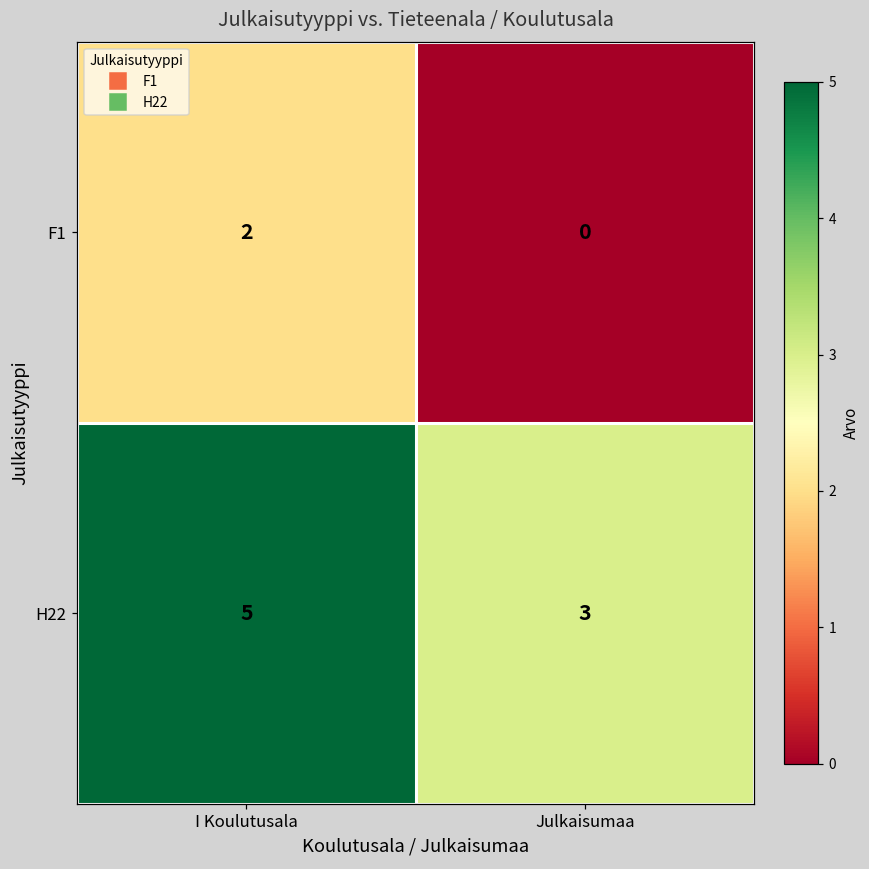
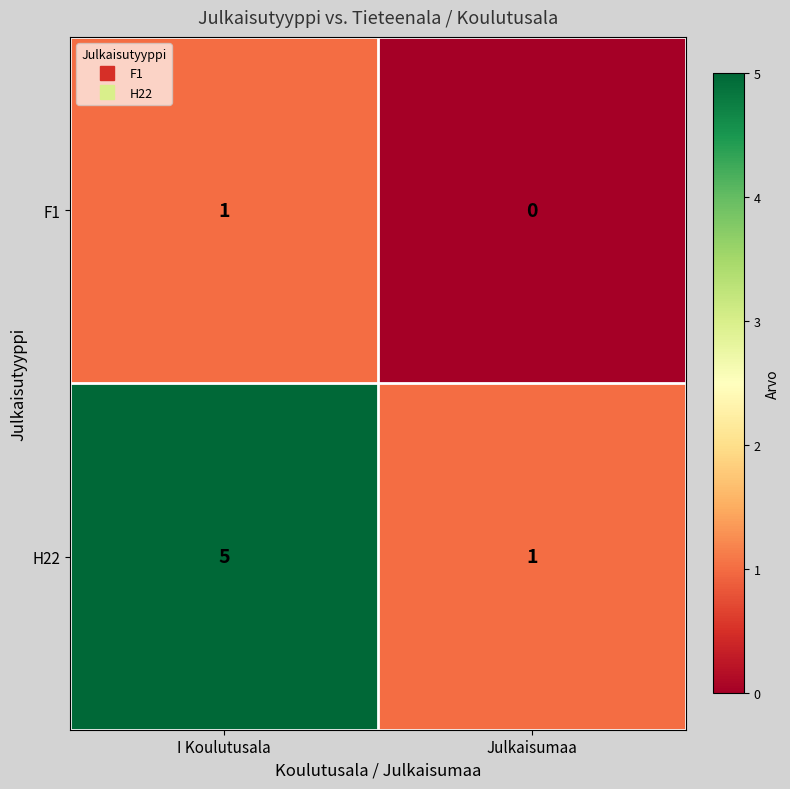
F1, I Koulutusala: 2 -> 1
H22, Julkaisumaa: 3 -> 1
